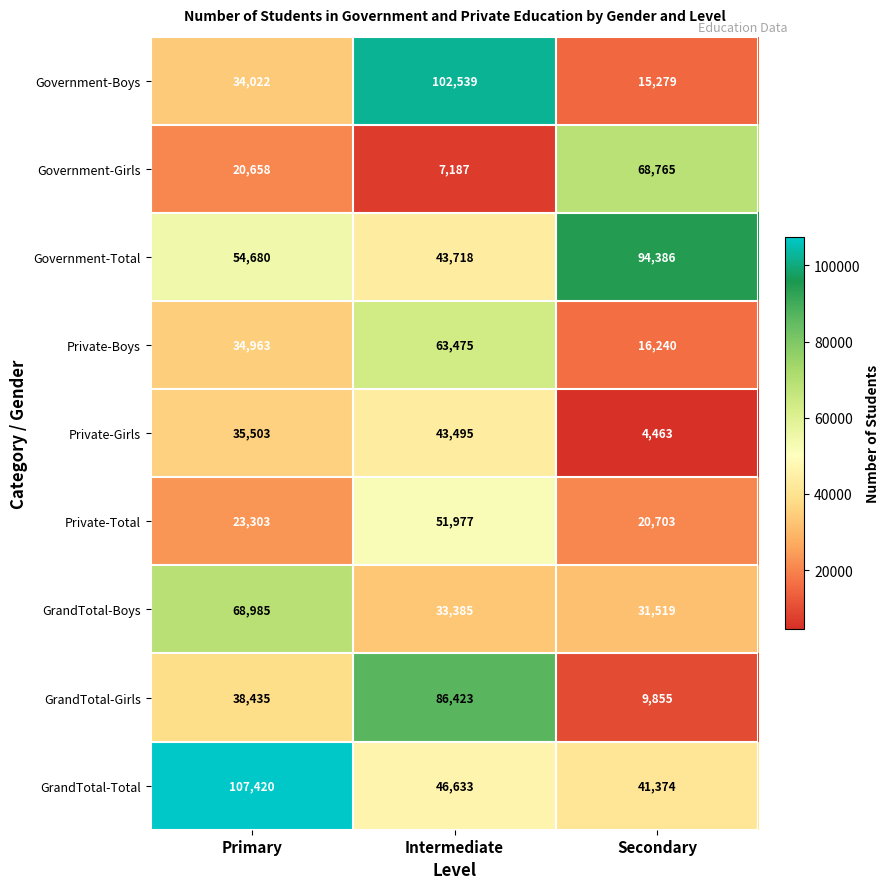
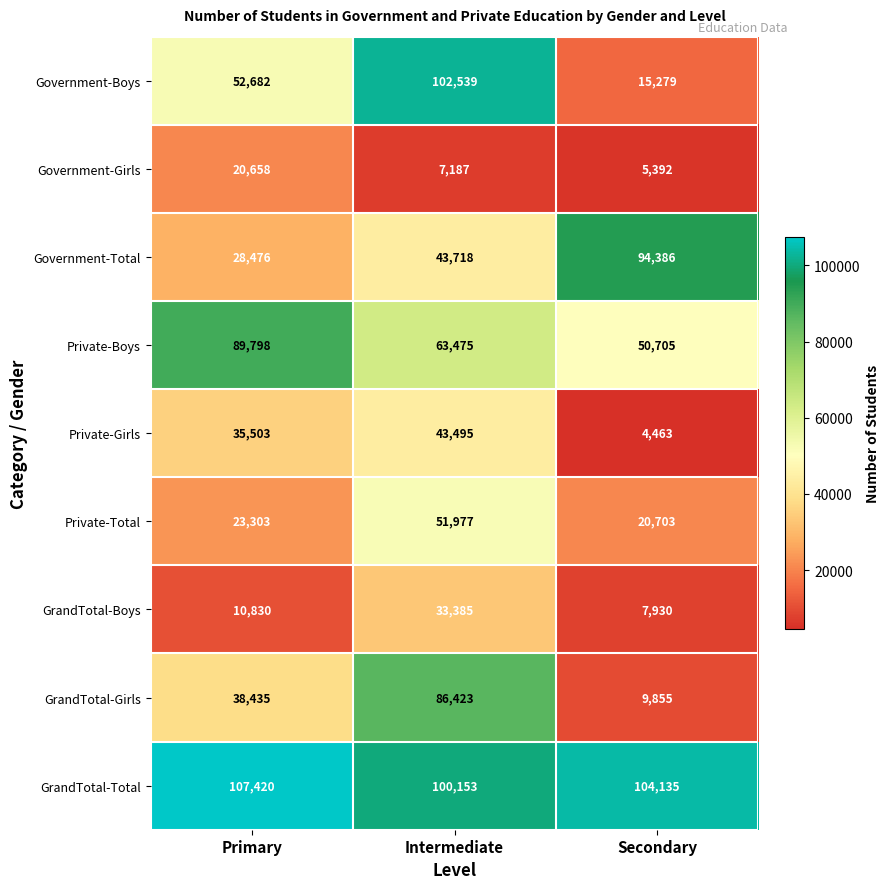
Government-Boys, Primary: 34,022 -> 52,682
Government-Girls, Secondary: 68,765 -> 5,392
Government-Total, Primary: 54,680 -> 28,476
Private-Boys, Primary: 34,963 -> 89,798
Private-Boys, Secondary: 16,240 -> 50,705
GrandTotal-Boys, Primary: 68,985 -> 10,830
GrandTotal-Boys, Secondary: 31,519 -> 7,930
GrandTotal-Total, Intermediate: 46,633 -> 100,153
GrandTotal-Total, Secondary: 41,374 -> 104,135
